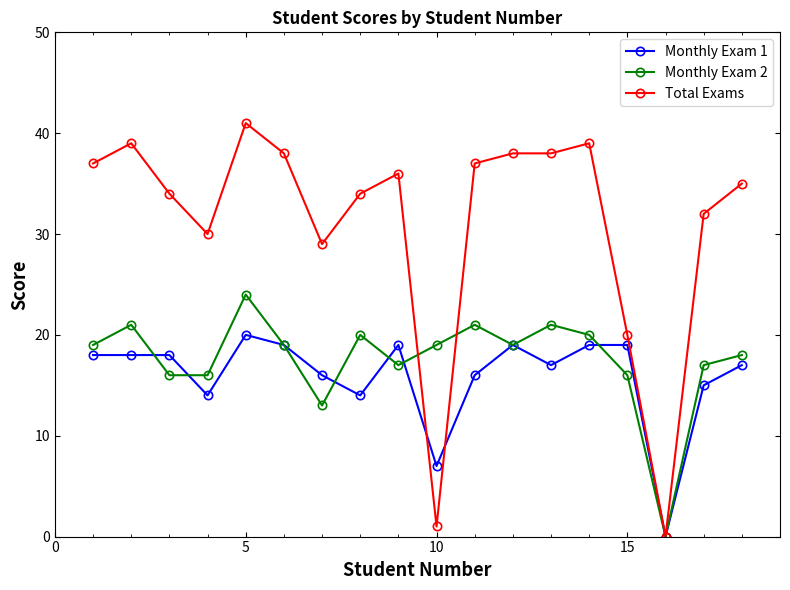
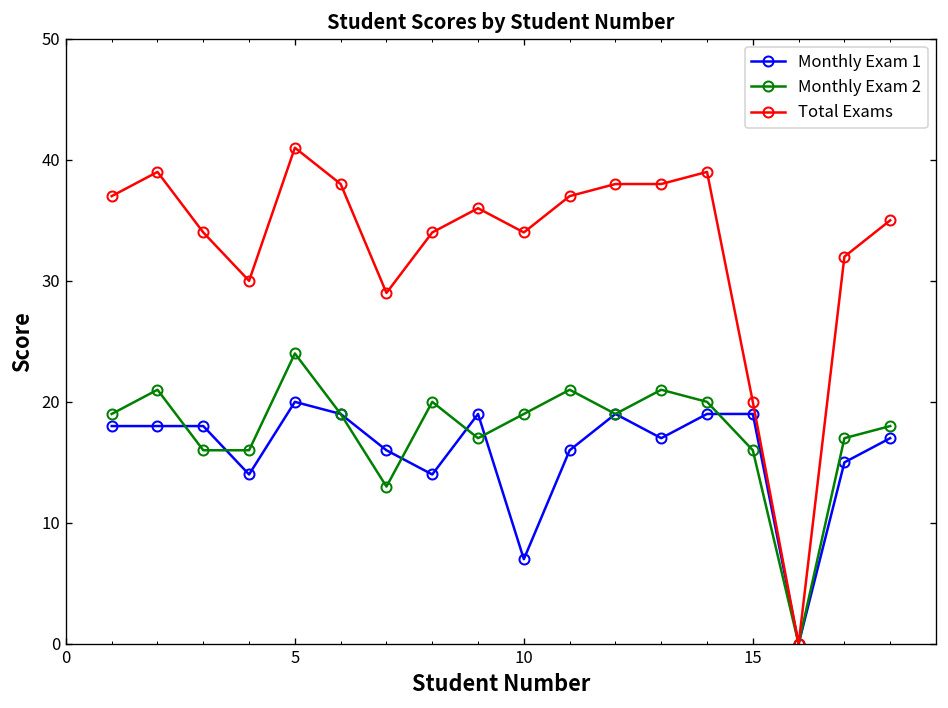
Total Exams, 10: 1 -> 34
